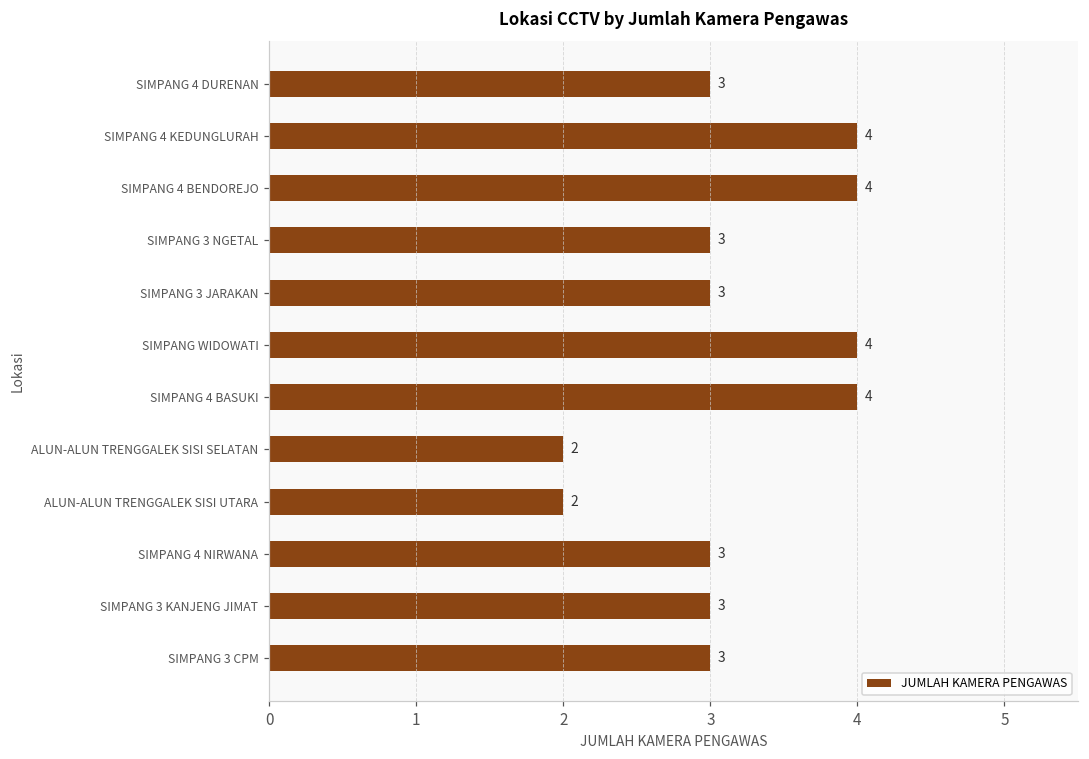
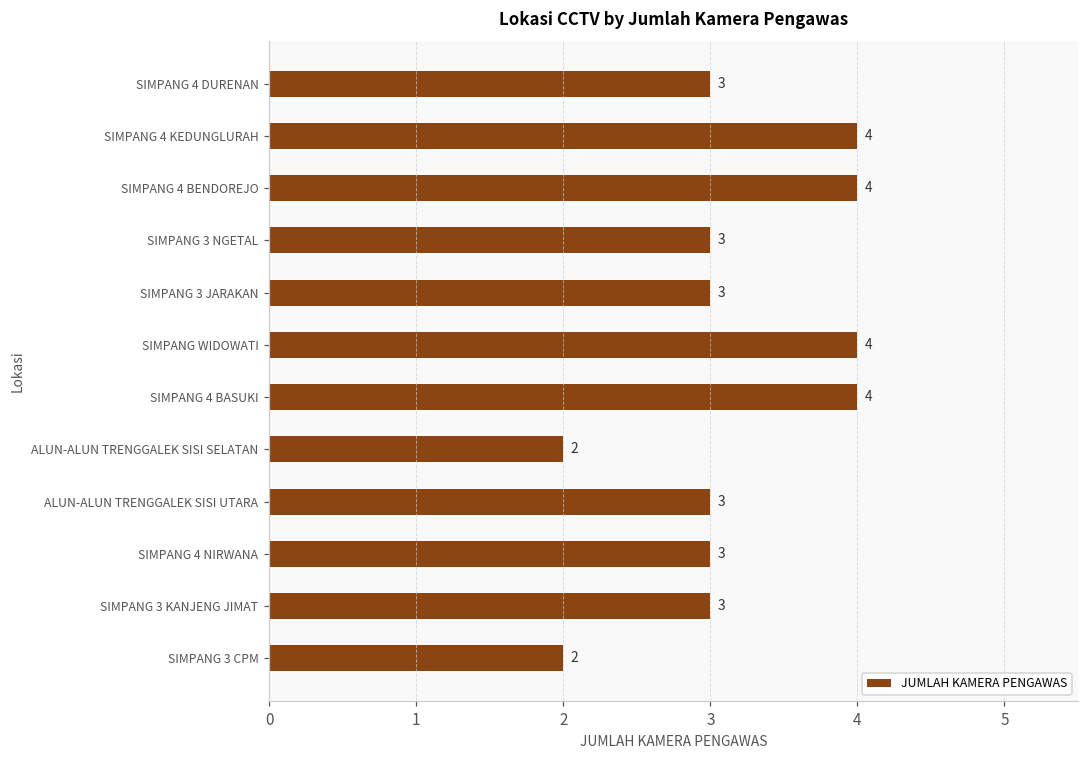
ALUN-ALUN TRENGGALEK SISI UTARA: 2 -> 3
SIMPANG 3 CPM: 3 -> 2
